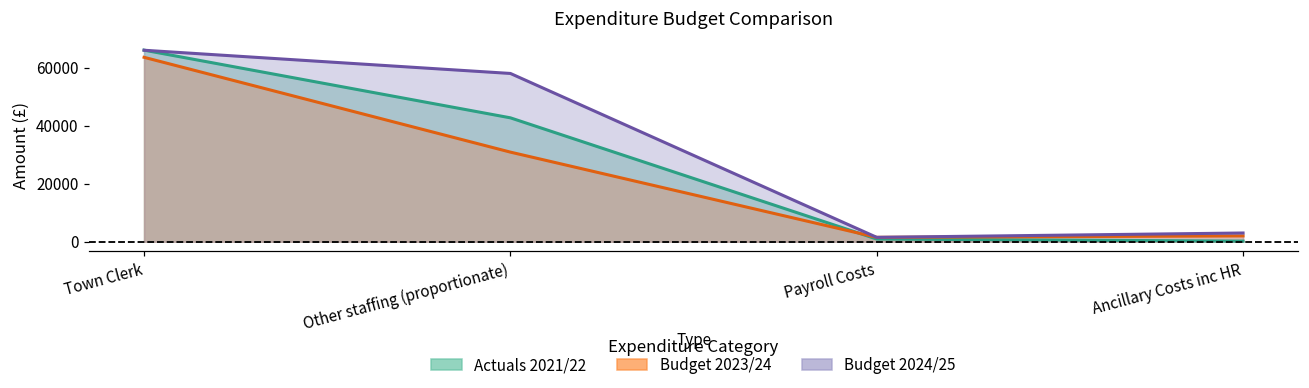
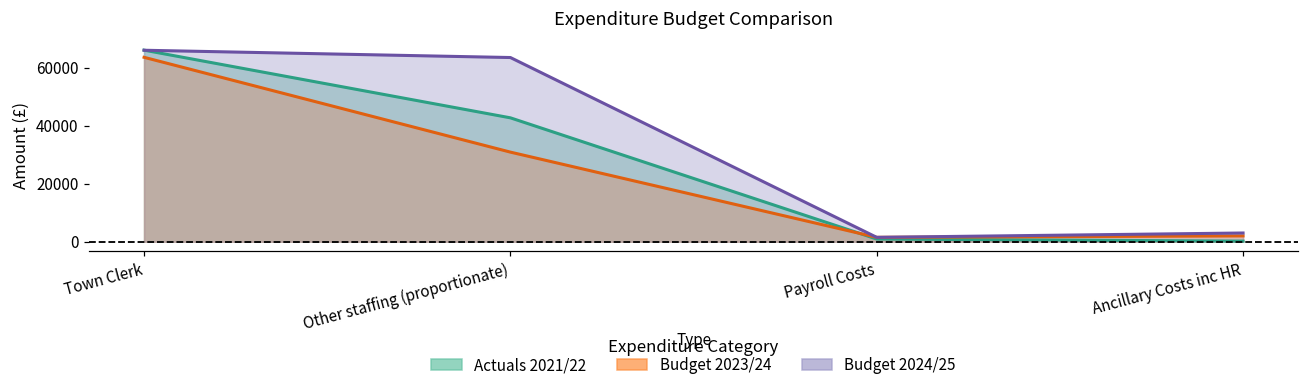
Budget 2024/25, Other staffing (proportionate): 58000 -> 63000
